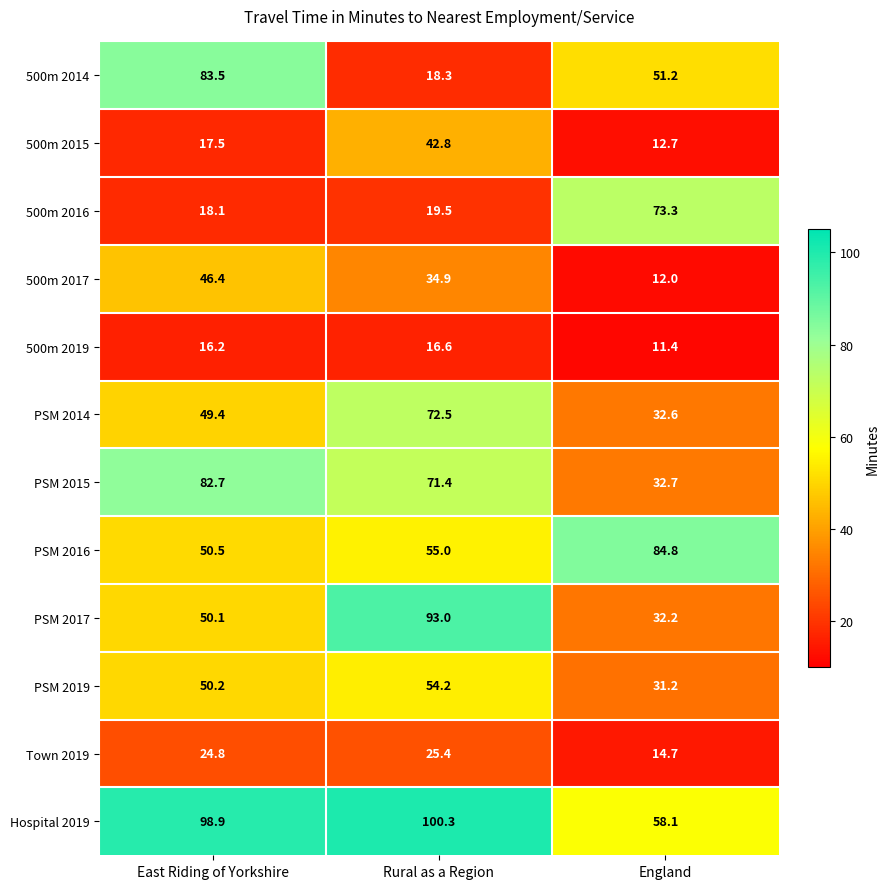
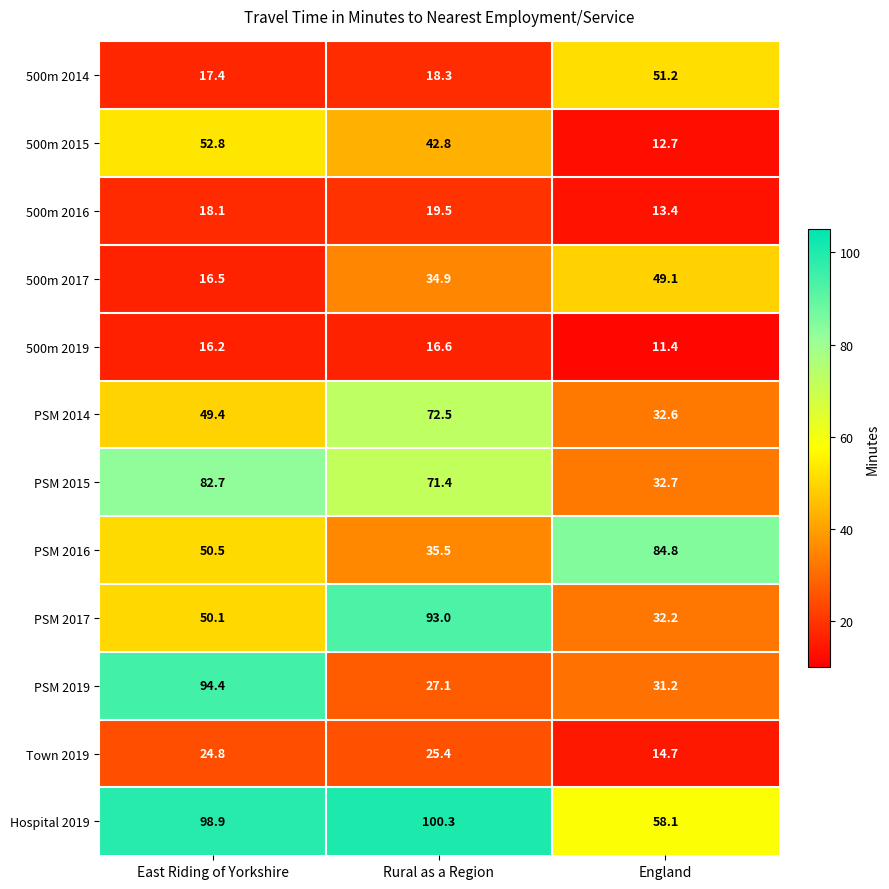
500m 2014, East Riding of Yorkshire: 83.5 -> 17.4
500m 2015, East Riding of Yorkshire: 17.5 -> 52.8
500m 2016, England: 73.3 -> 13.4
500m 2017, East Riding of Yorkshire: 46.4 -> 16.5
500m 2017, England: 12.0 -> 49.1
PSM 2016, Rural as a Region: 55.0 -> 35.5
PSM 2019, East Riding of Yorkshire: 50.2 -> 94.4
PSM 2019, Rural as a Region: 54.2 -> 27.1
